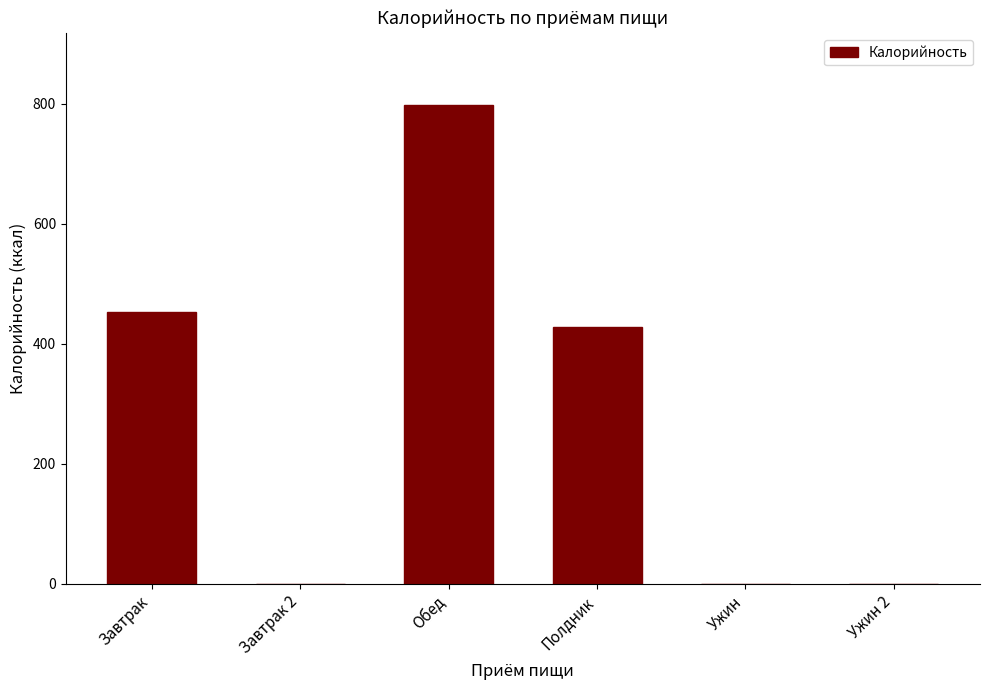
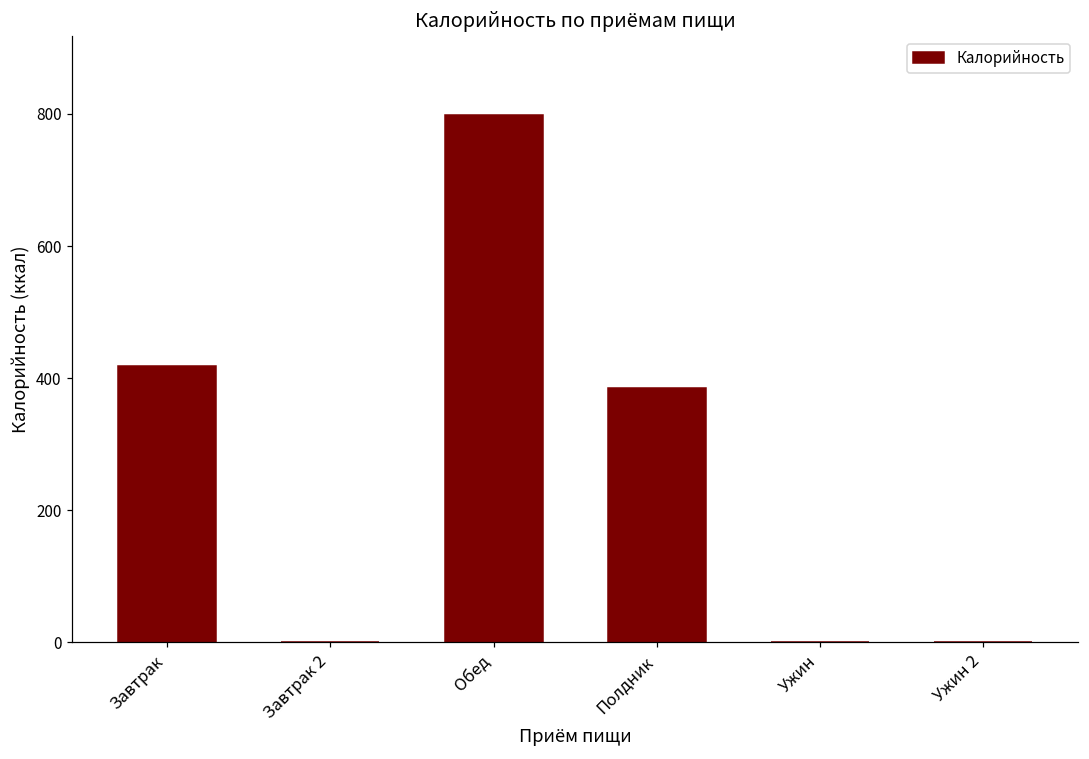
Завтрак: 450 -> 420
Полдник: 430 -> 390
